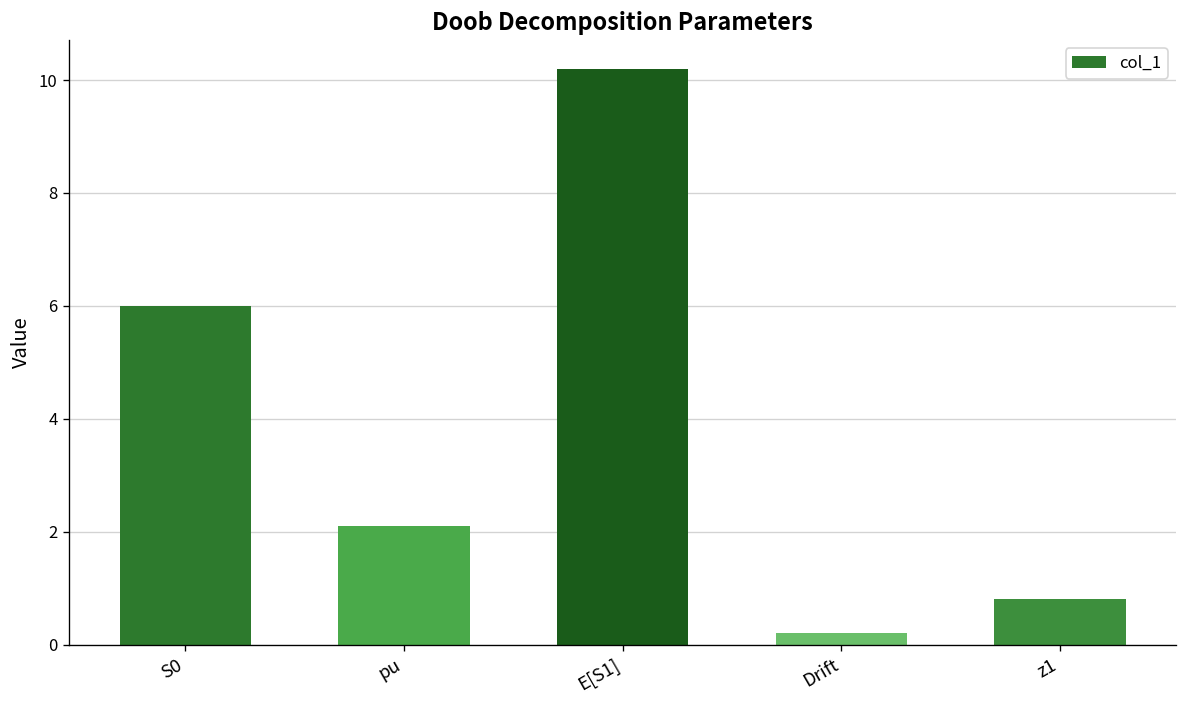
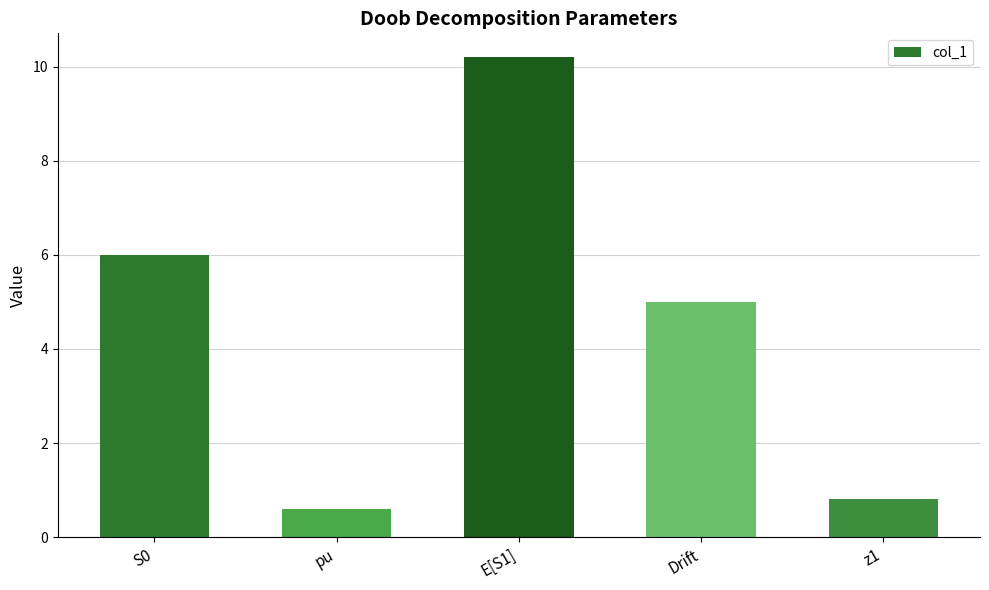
pu: 2.1 -> 0.6
Drift: 0.2 -> 5.0
